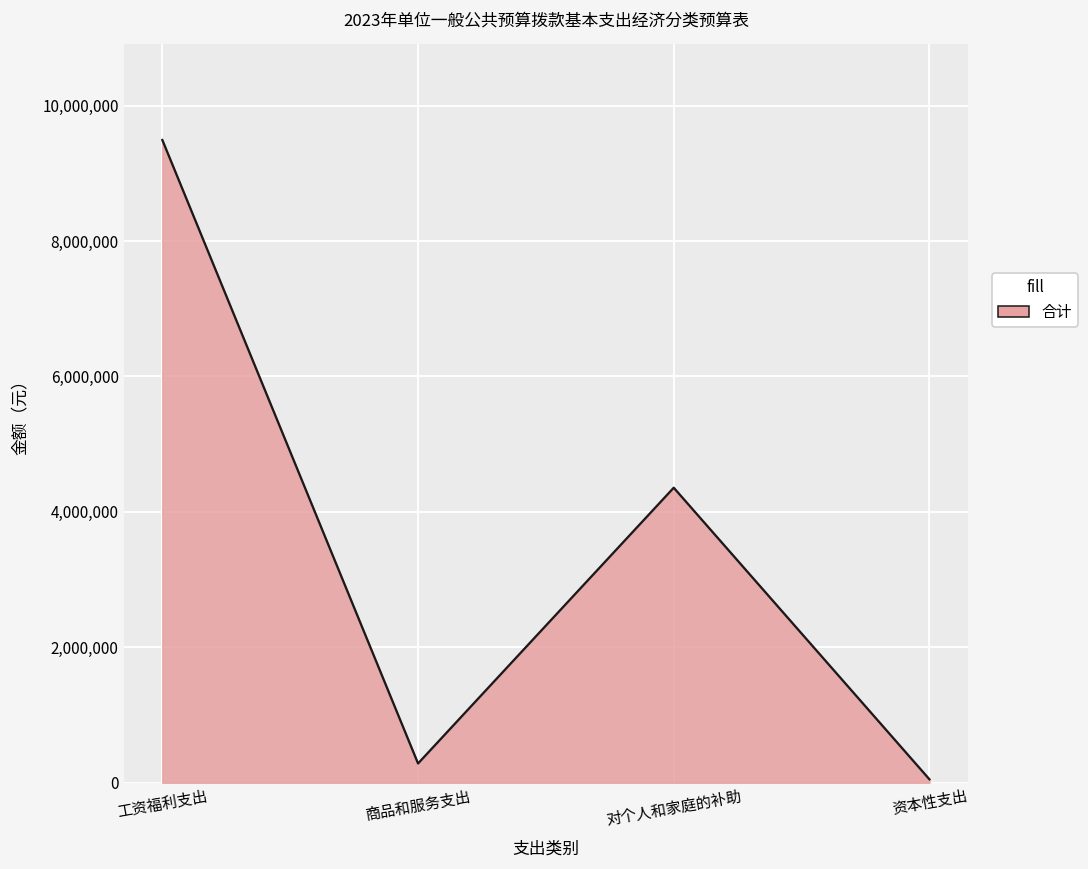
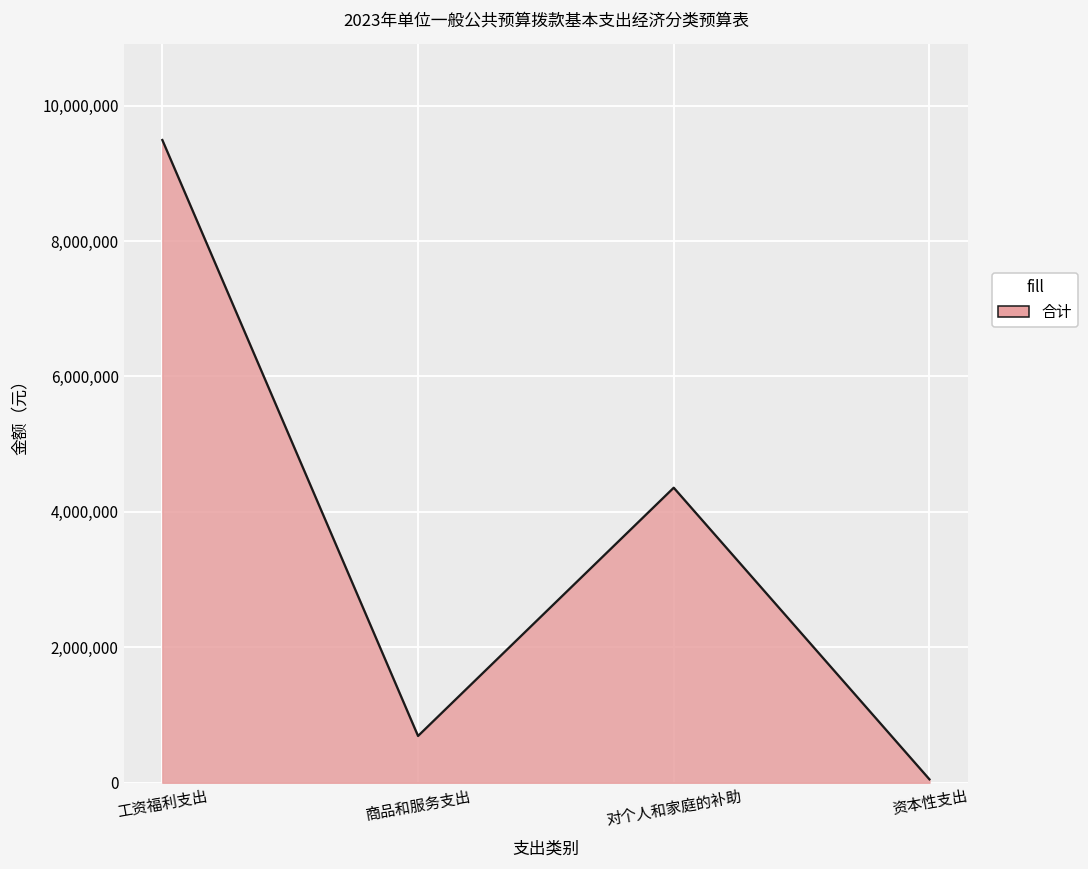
商品和服务支出: 300,000 -> 700,000
